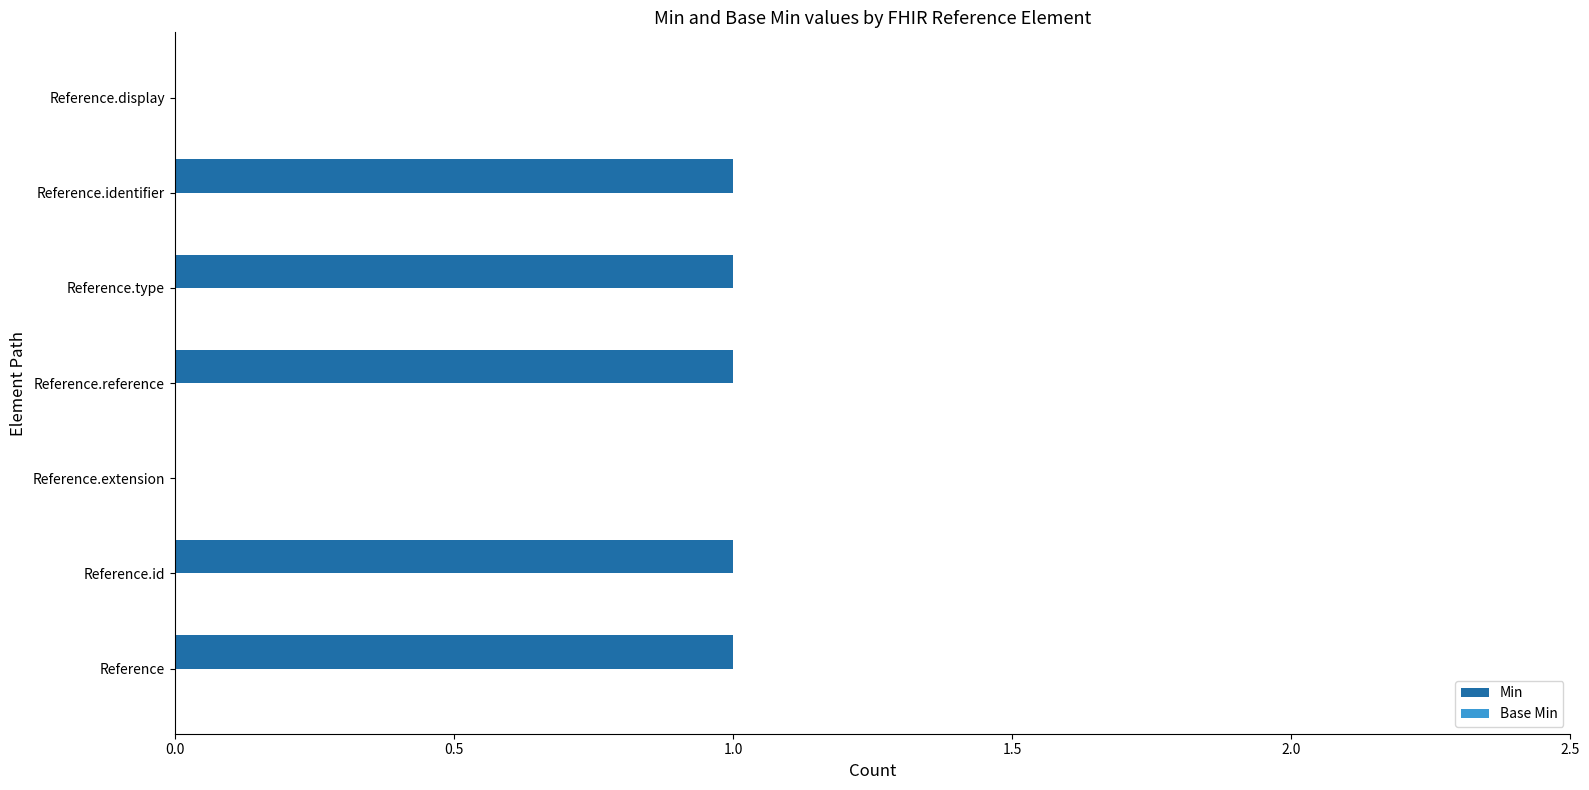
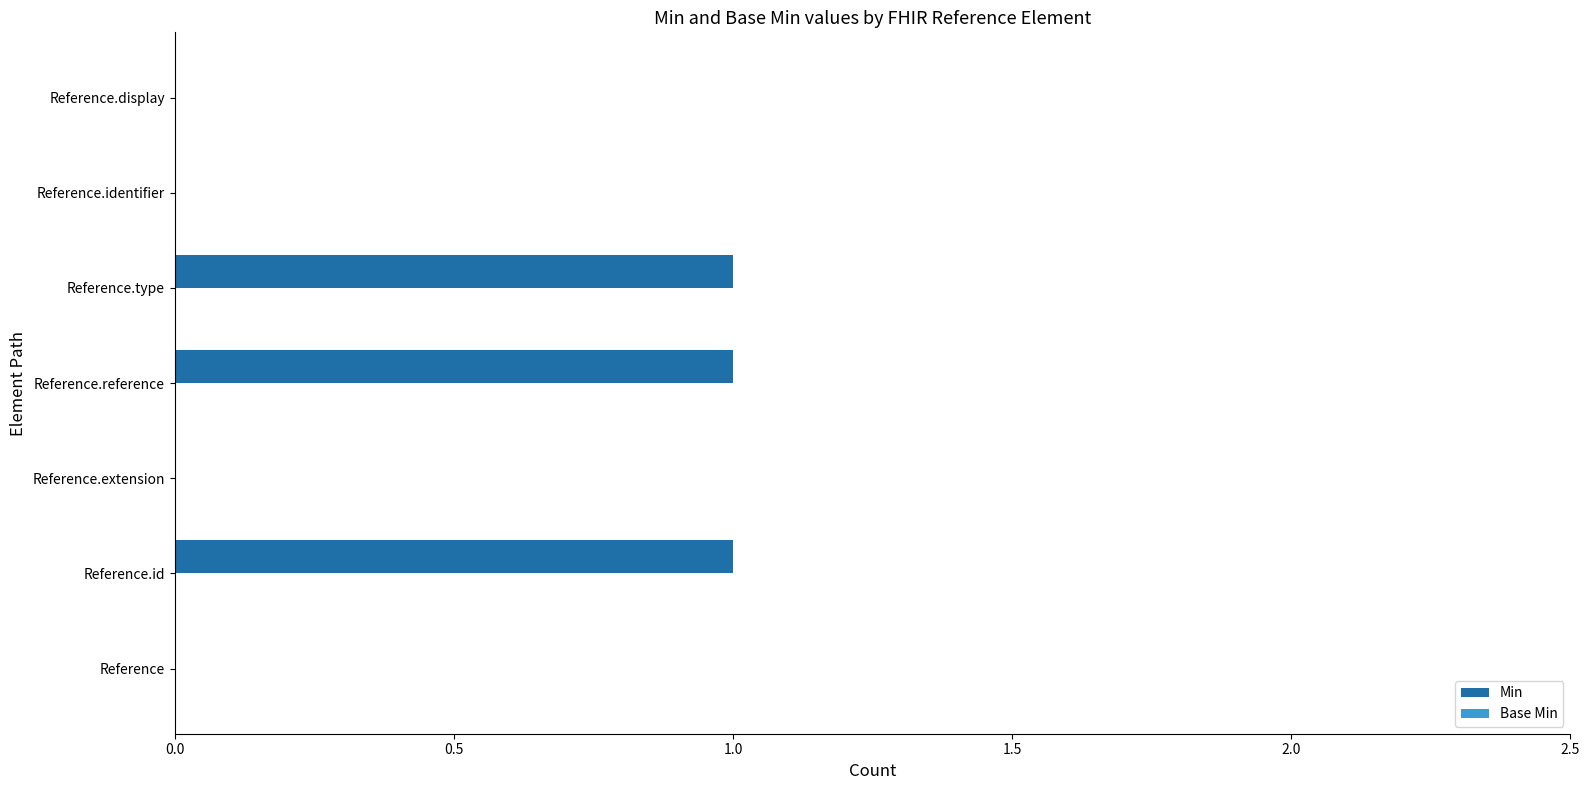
Min, Reference.identifier: 1 -> 0
Min, Reference: 1 -> 0
